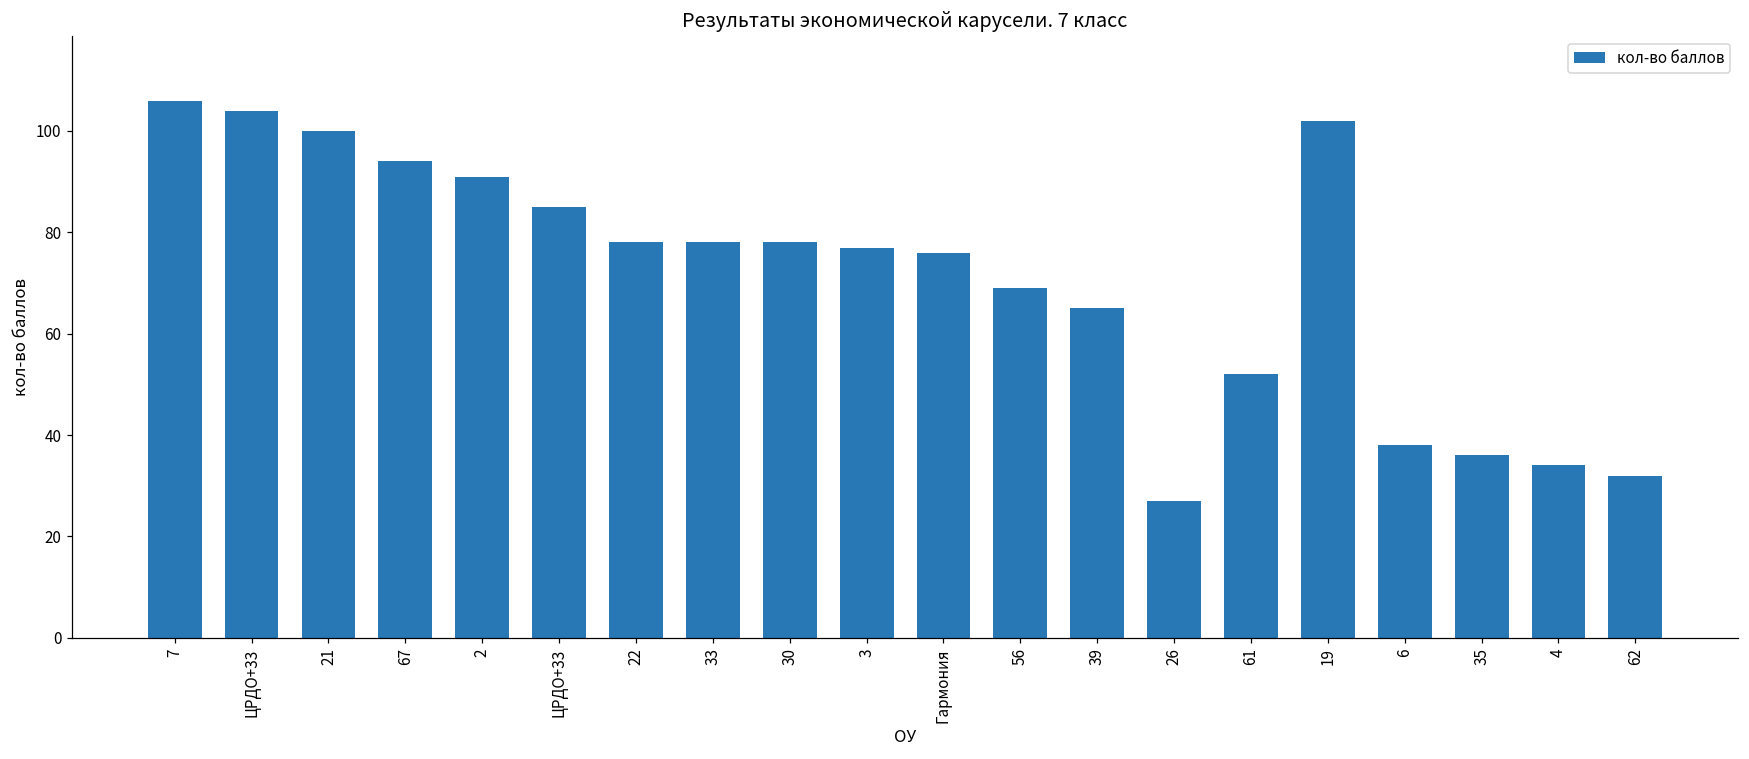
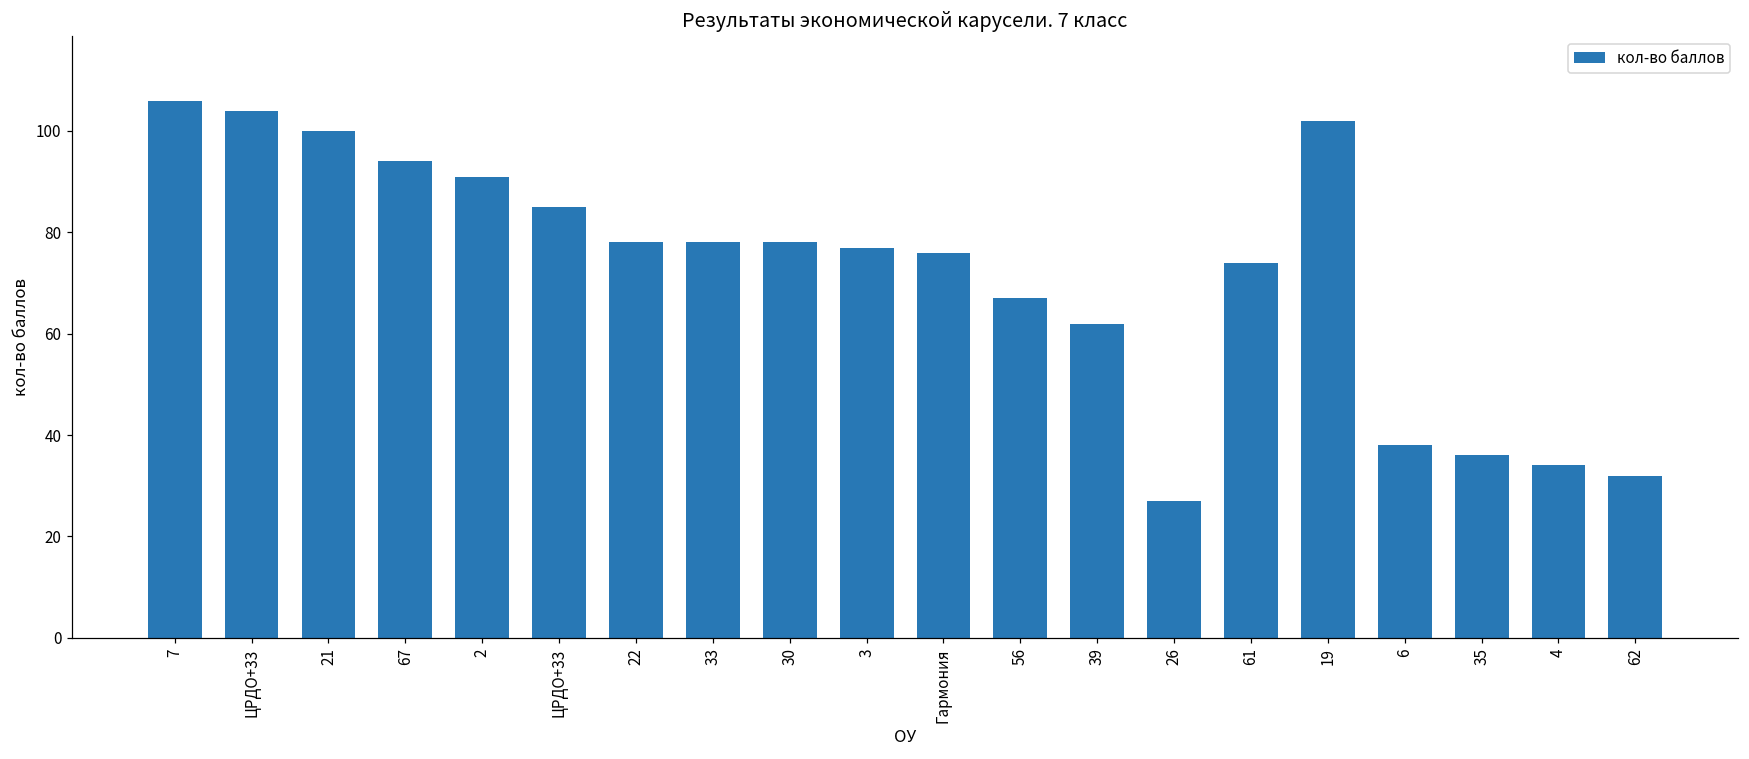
56: 69 -> 67
39: 65 -> 62
61: 52 -> 74
